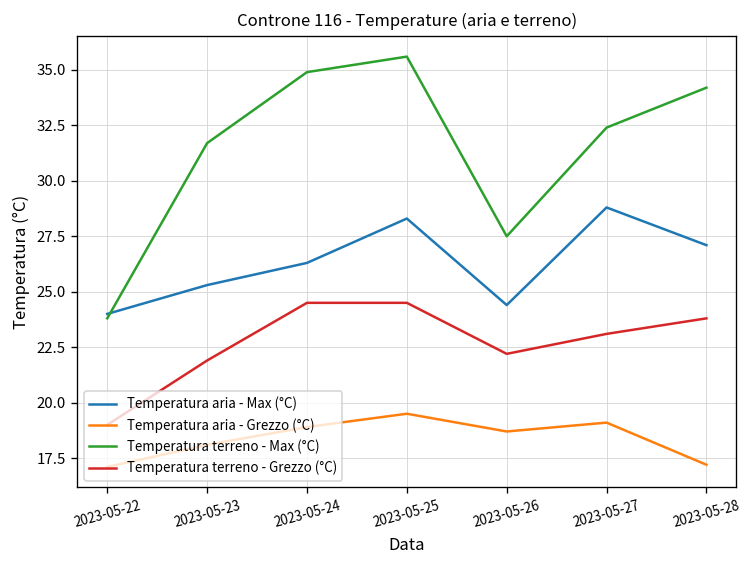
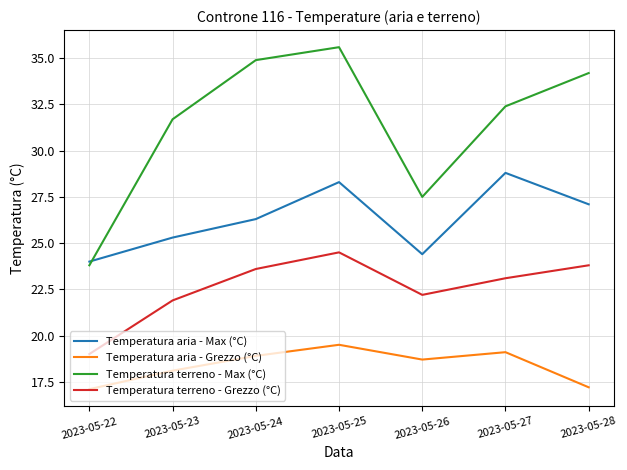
Temperatura terreno - Grezzo (°C), 2023-05-24: 24.5 -> 23.6
